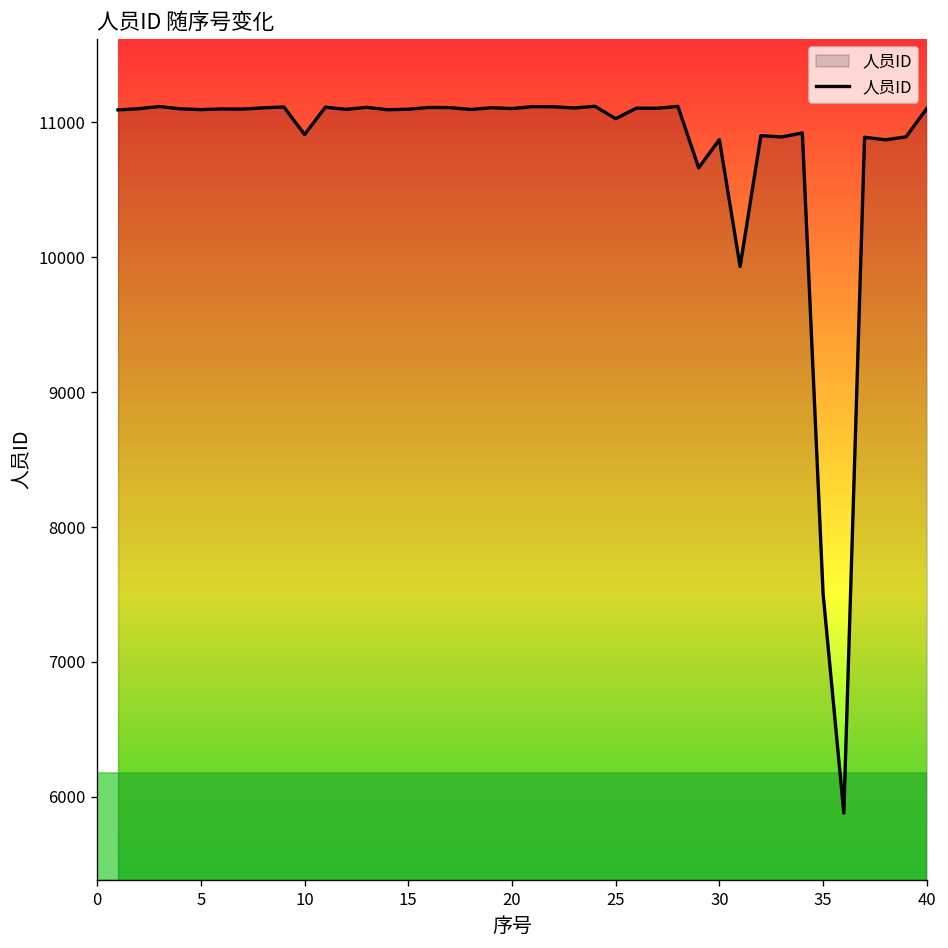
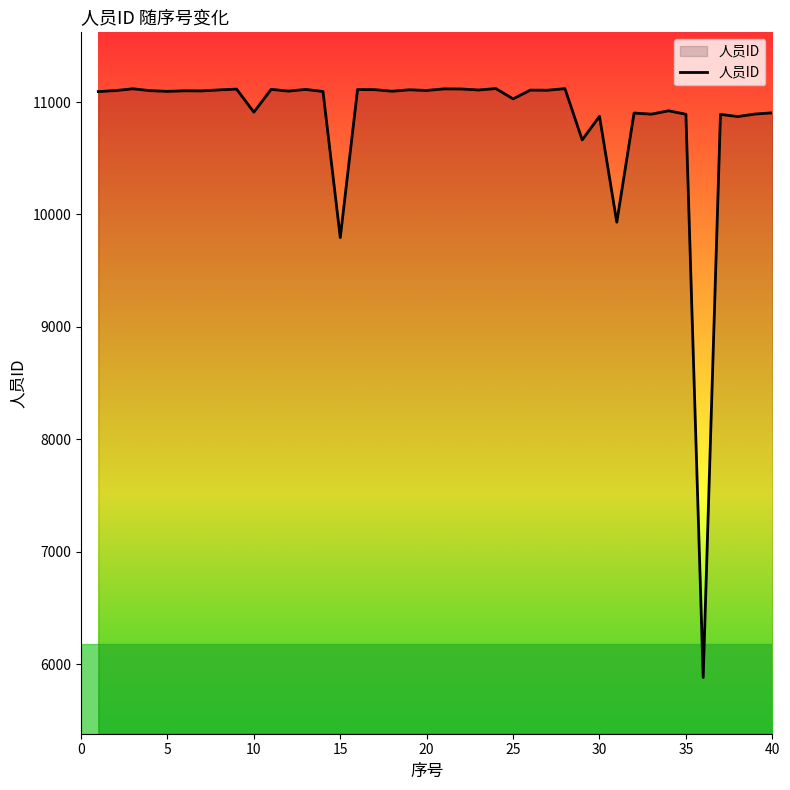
15: 11100 -> 9790
35: 7510 -> 10890
40: 11100 -> 10900
